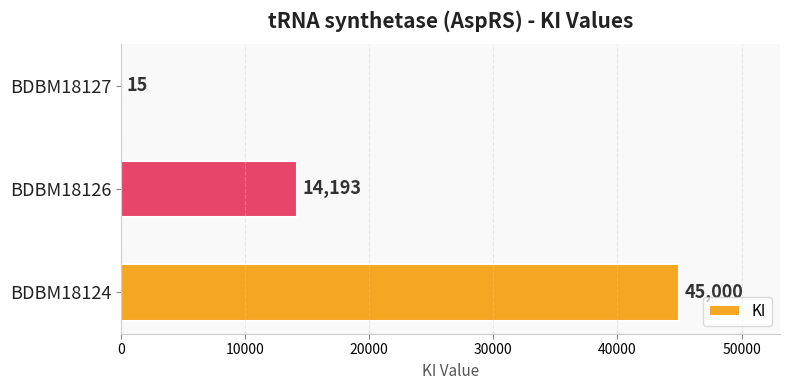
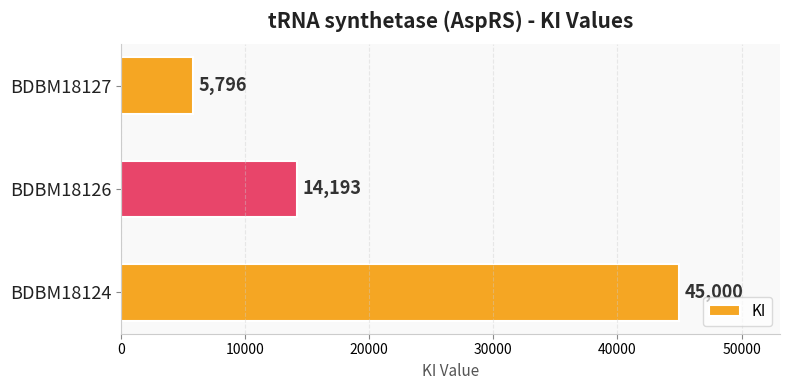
BDBM18127: 15 -> 5,796
